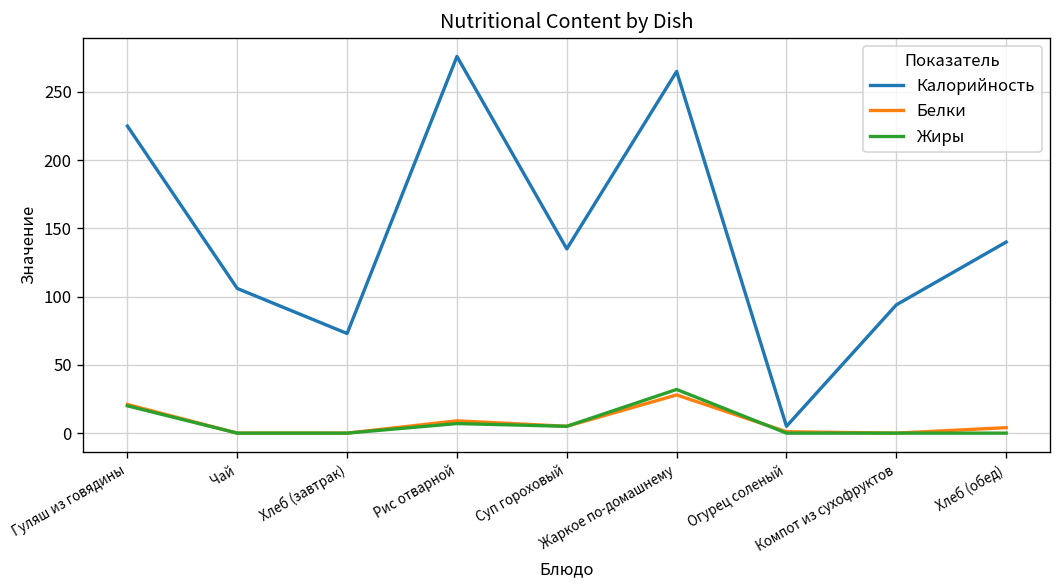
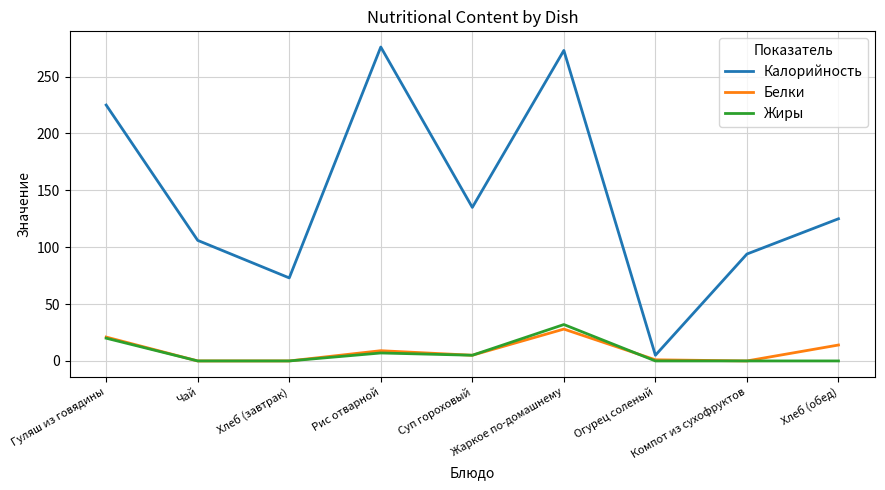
Калорийность, Жаркое по-домашнему: 265 -> 273
Калорийность, Хлеб (обед): 140 -> 125
Белки, Хлеб (обед): 4 -> 14
